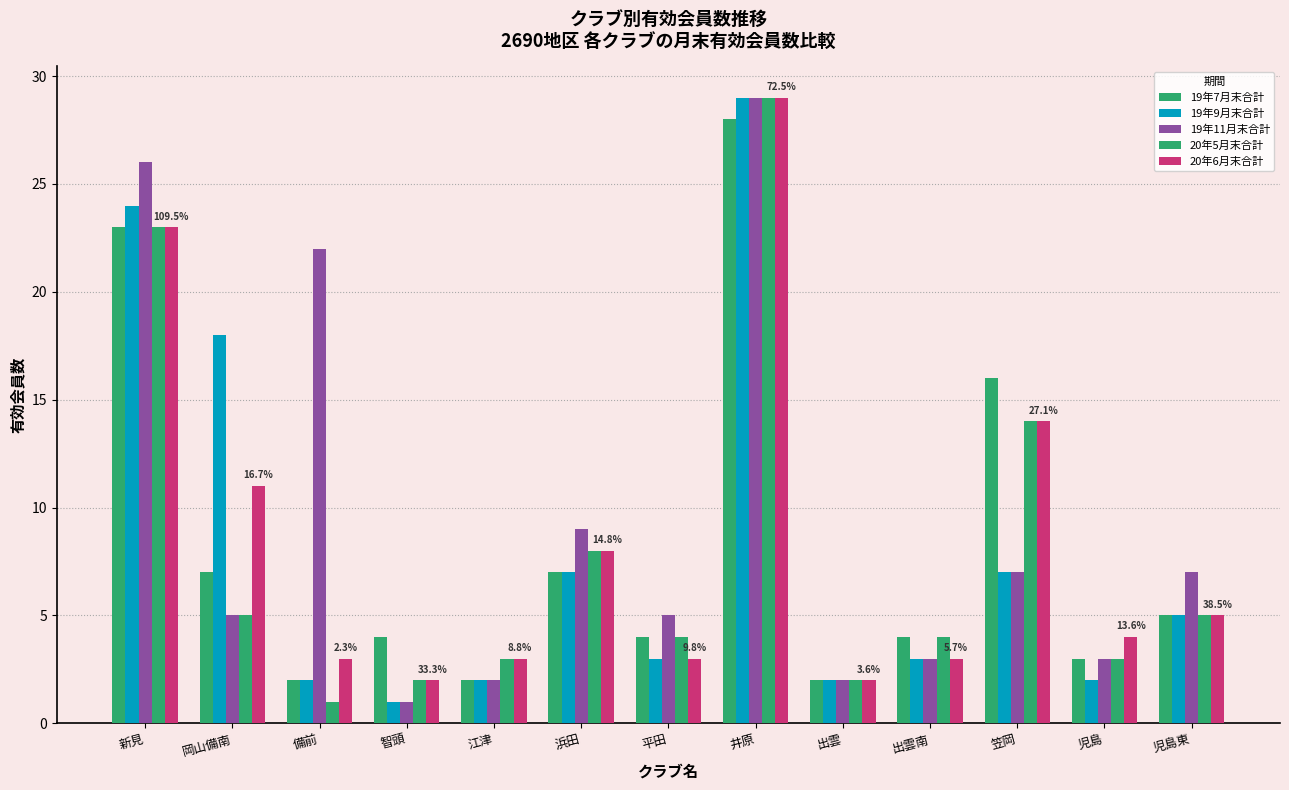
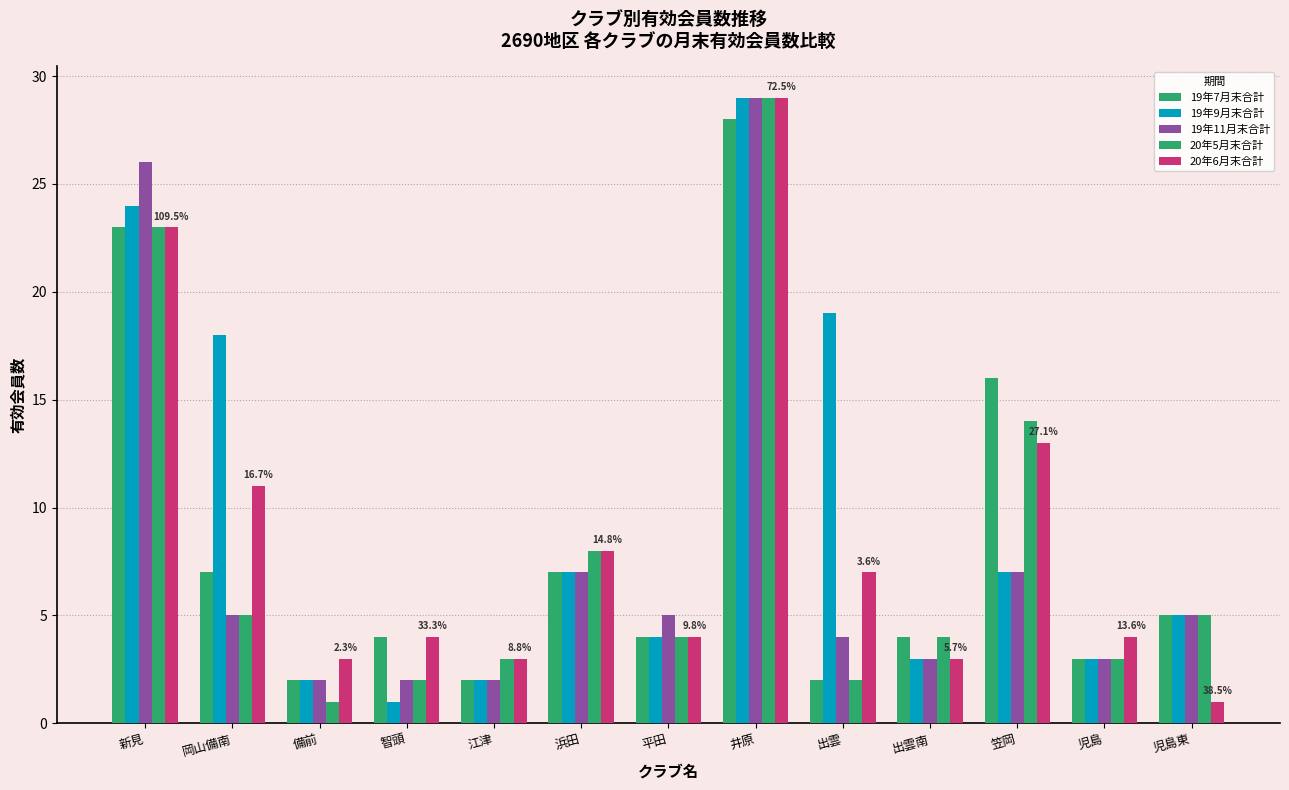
19年11月末合計, 備前: 22 -> 2
19年11月末合計, 智頭: 1 -> 2
20年6月末合計, 智頭: 2 -> 4
19年11月末合計, 浜田: 9 -> 7
19年9月末合計, 平田: 3 -> 4
20年6月末合計, 平田: 3 -> 4
19年9月末合計, 出雲: 2 -> 19
19年11月末合計, 出雲: 2 -> 4
20年6月末合計, 出雲: 2 -> 7
20年6月末合計, 笠岡: 14 -> 13
19年9月末合計, 児島: 2 -> 3
19年11月末合計, 児島東: 7 -> 5
20年6月末合計, 児島東: 5 -> 1
